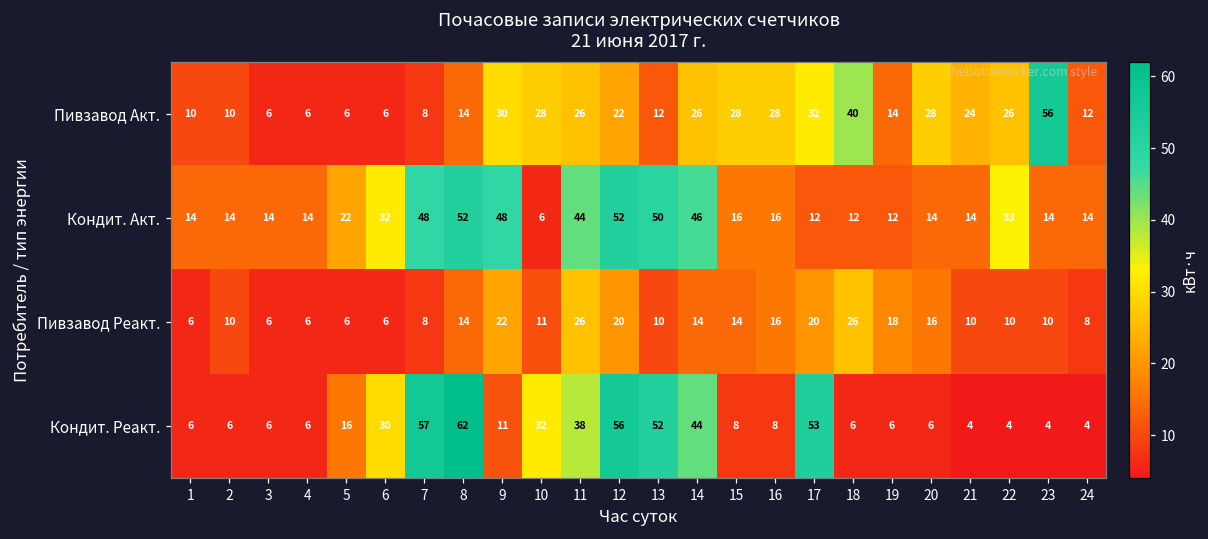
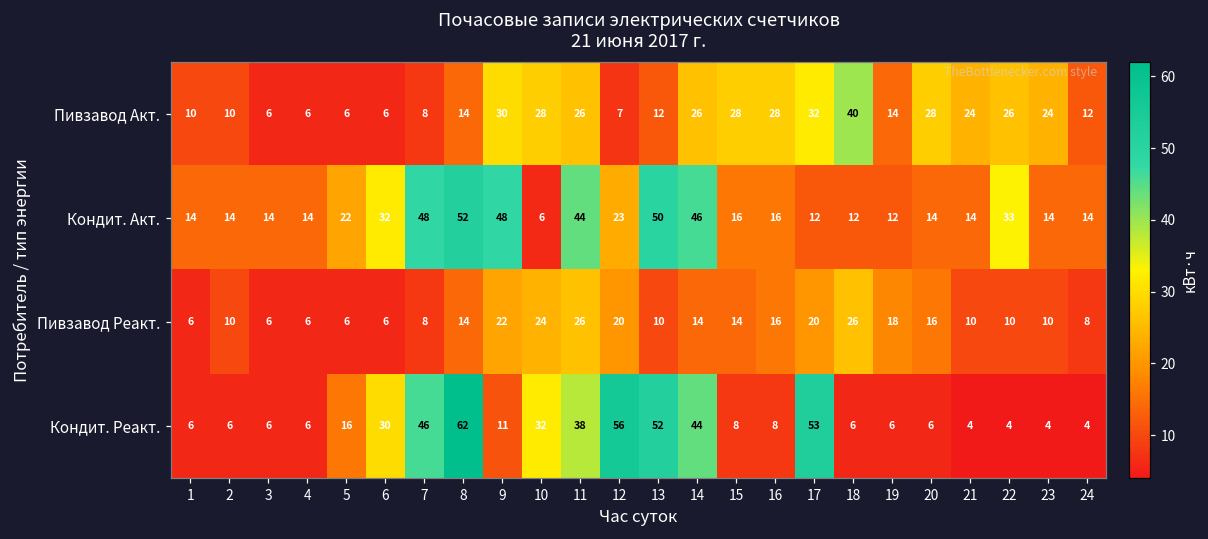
Пивзавод Акт., 12: 22 -> 7
Пивзавод Акт., 23: 56 -> 24
Кондит. Акт., 12: 52 -> 23
Пивзавод Реакт., 10: 11 -> 24
Кондит. Реакт., 7: 57 -> 46
